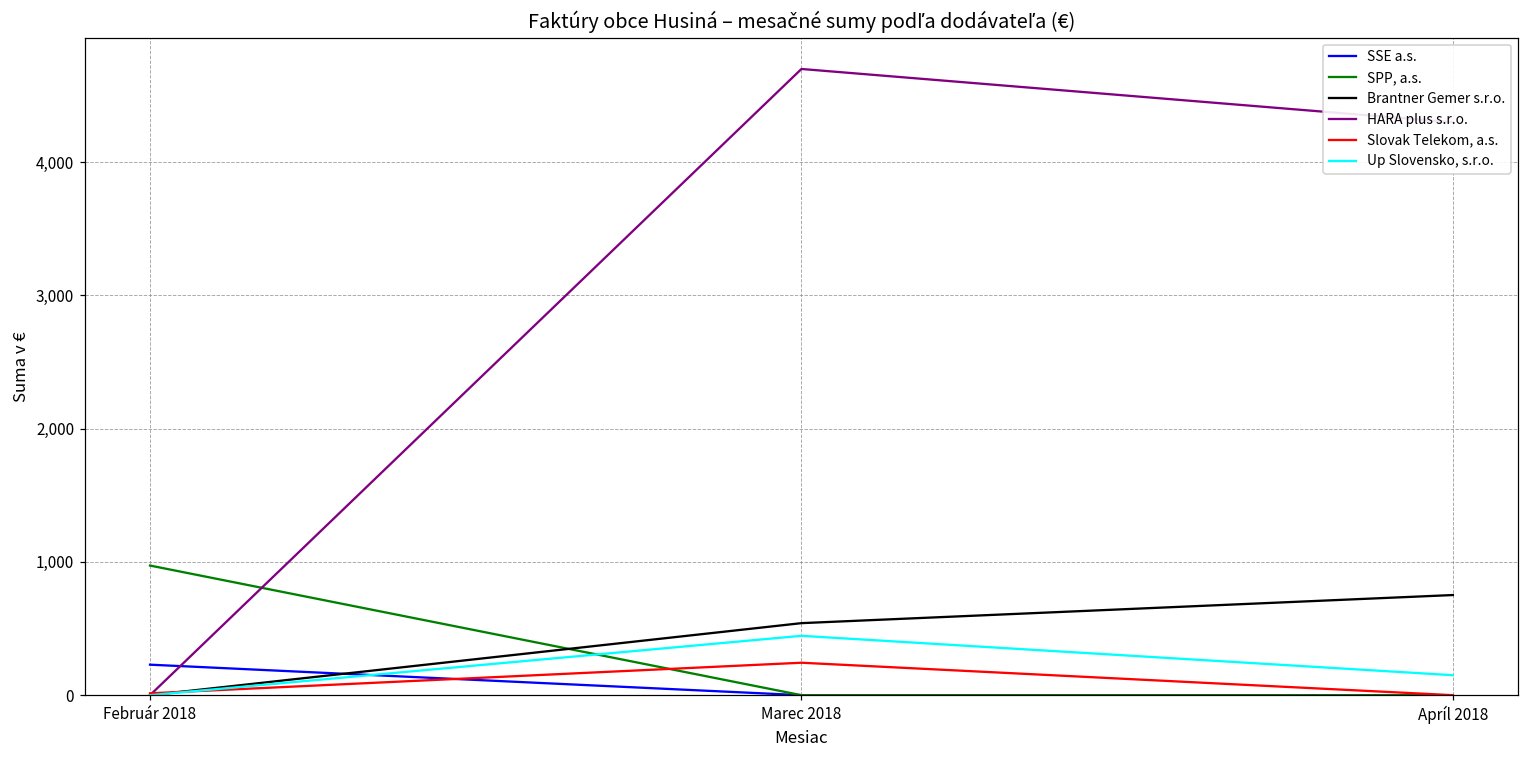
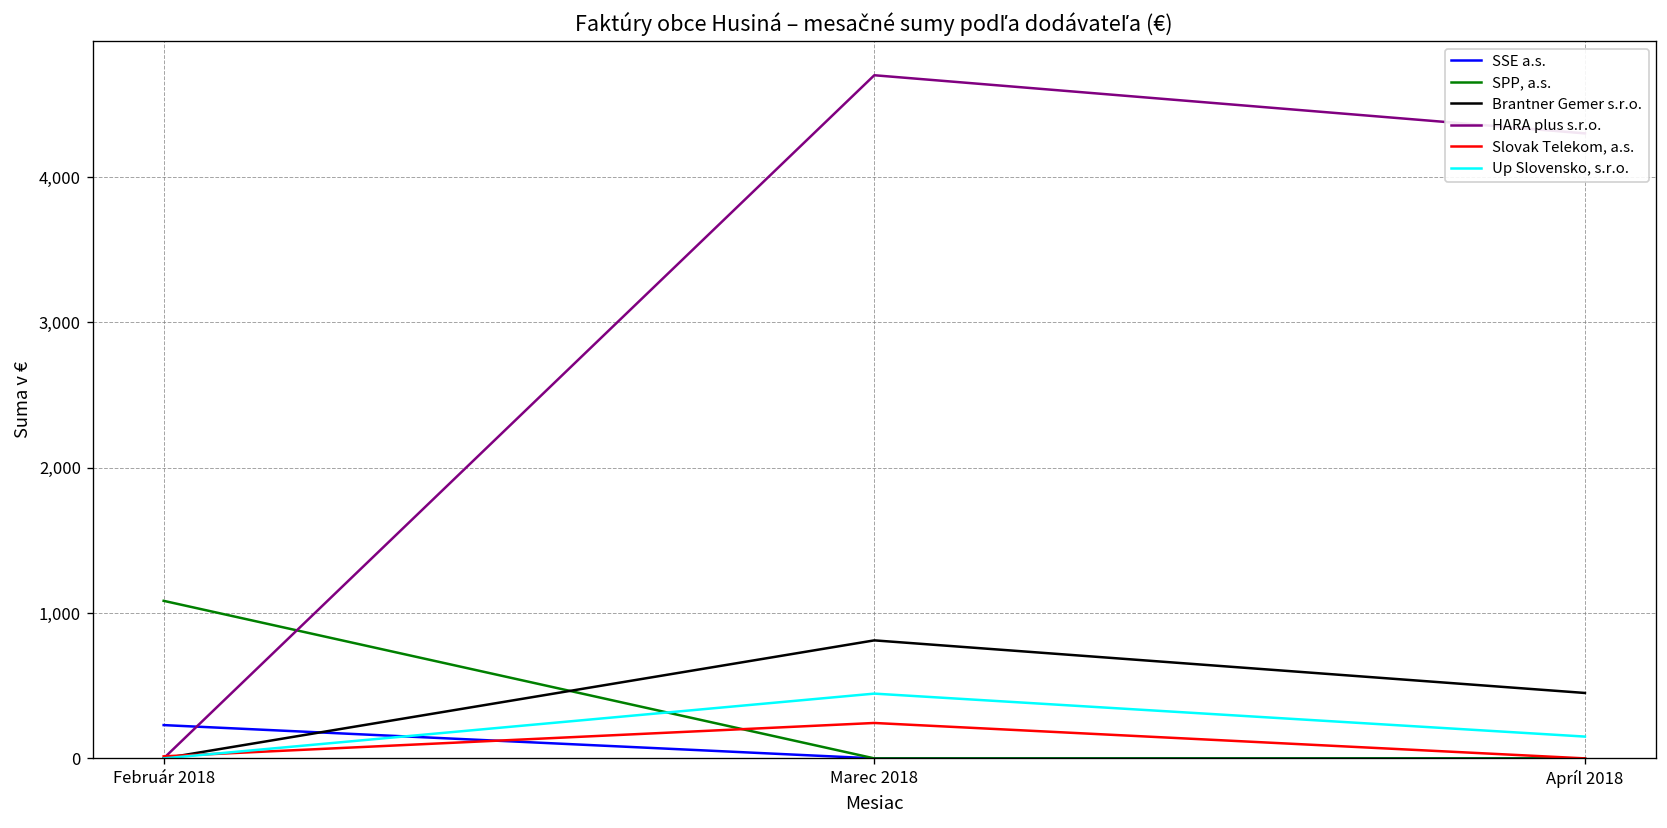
SPP, a.s., Február 2018: 970 -> 1,080
Brantner Gemer s.r.o., Marec 2018: 540 -> 810
Brantner Gemer s.r.o., Apríl 2018: 750 -> 450
